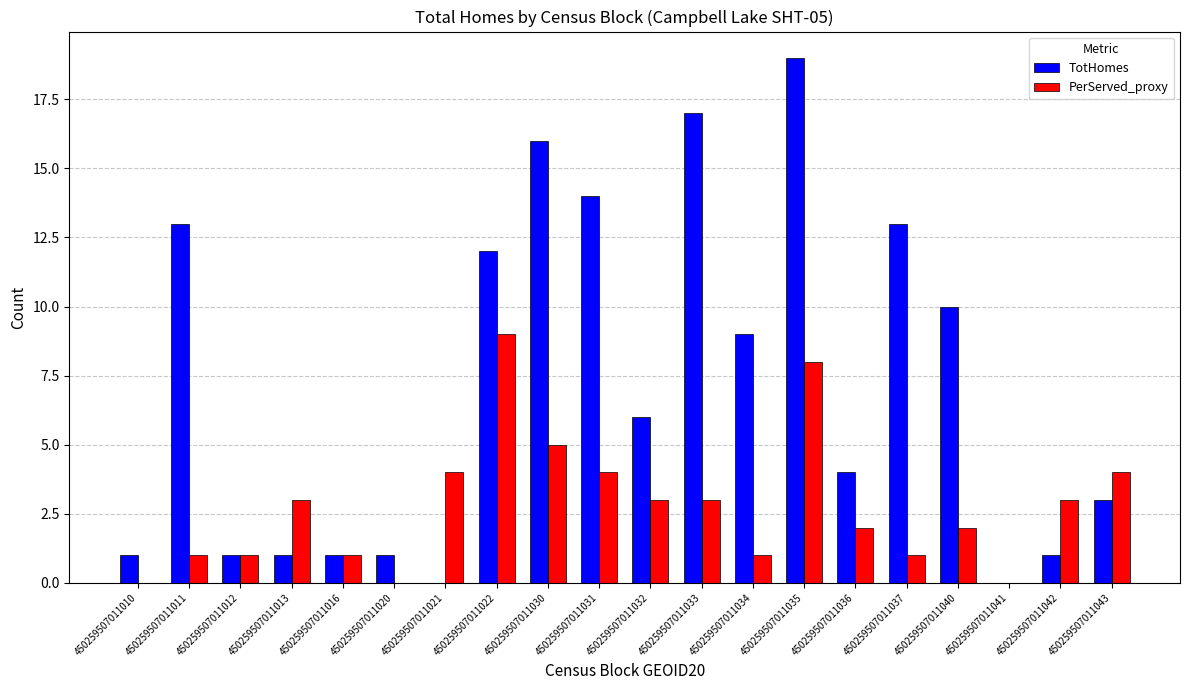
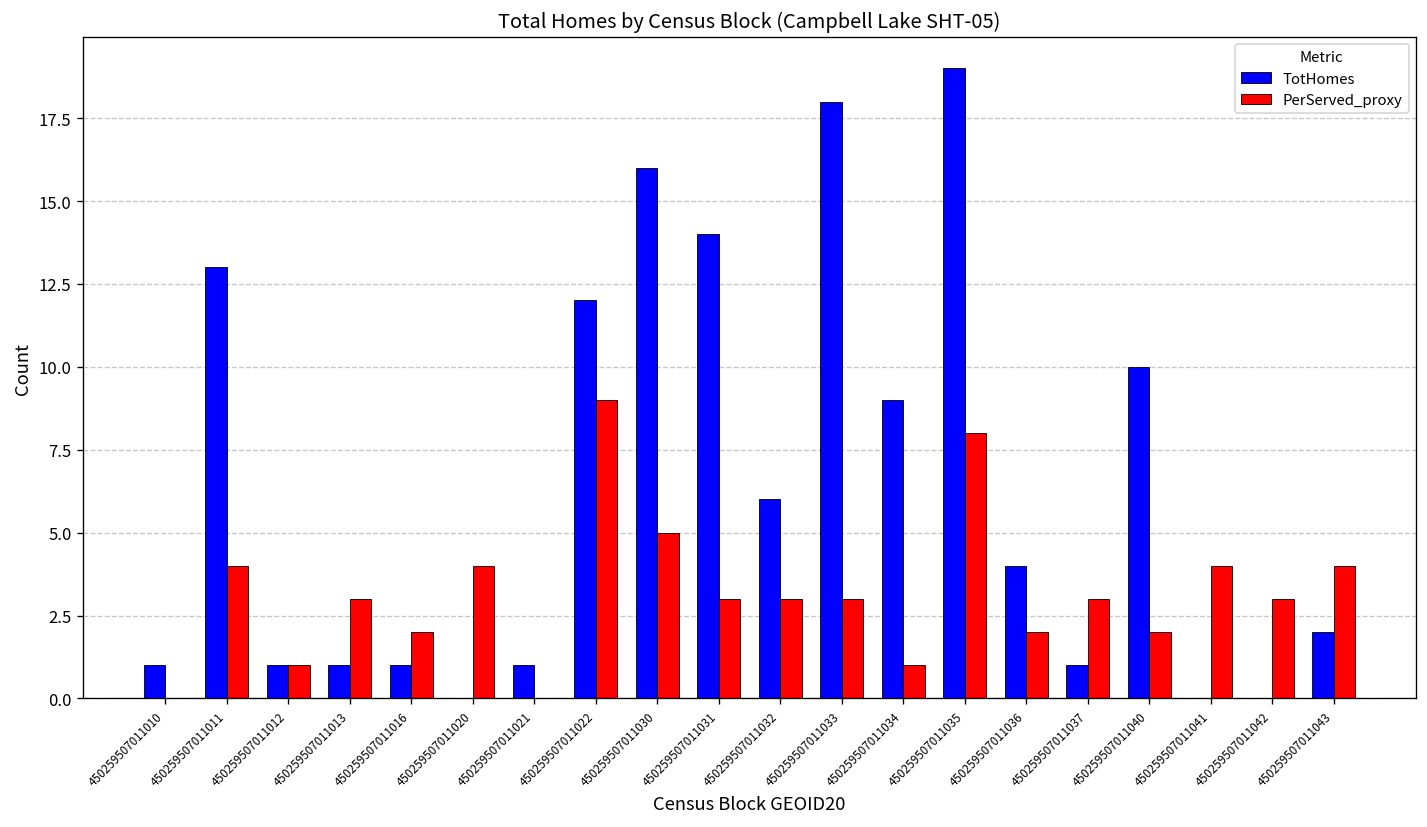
PerServed_proxy, 450259507011011: 1 -> 4
PerServed_proxy, 450259507011016: 1 -> 2
TotHomes, 450259507011020: 1 -> 0
PerServed_proxy, 450259507011020: 0 -> 4
TotHomes, 450259507011021: 0 -> 1
PerServed_proxy, 450259507011021: 4 -> 0
PerServed_proxy, 450259507011031: 4 -> 3
TotHomes, 450259507011033: 17 -> 18
TotHomes, 450259507011037: 13 -> 1
PerServed_proxy, 450259507011037: 1 -> 3
PerServed_proxy, 450259507011041: 0 -> 4
TotHomes, 450259507011042: 1 -> 0
TotHomes, 450259507011043: 3 -> 2
